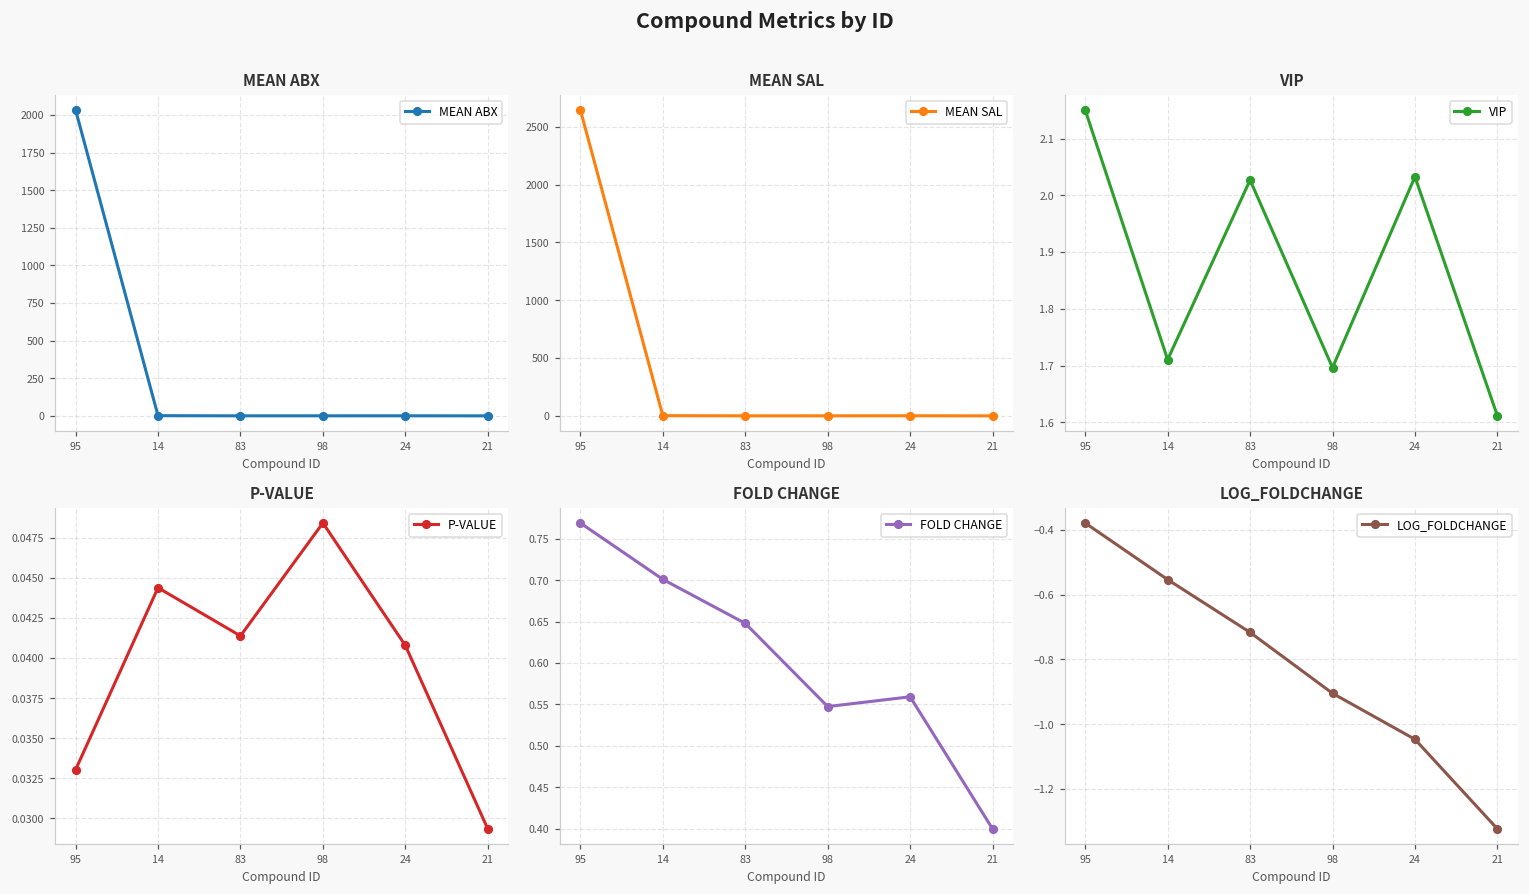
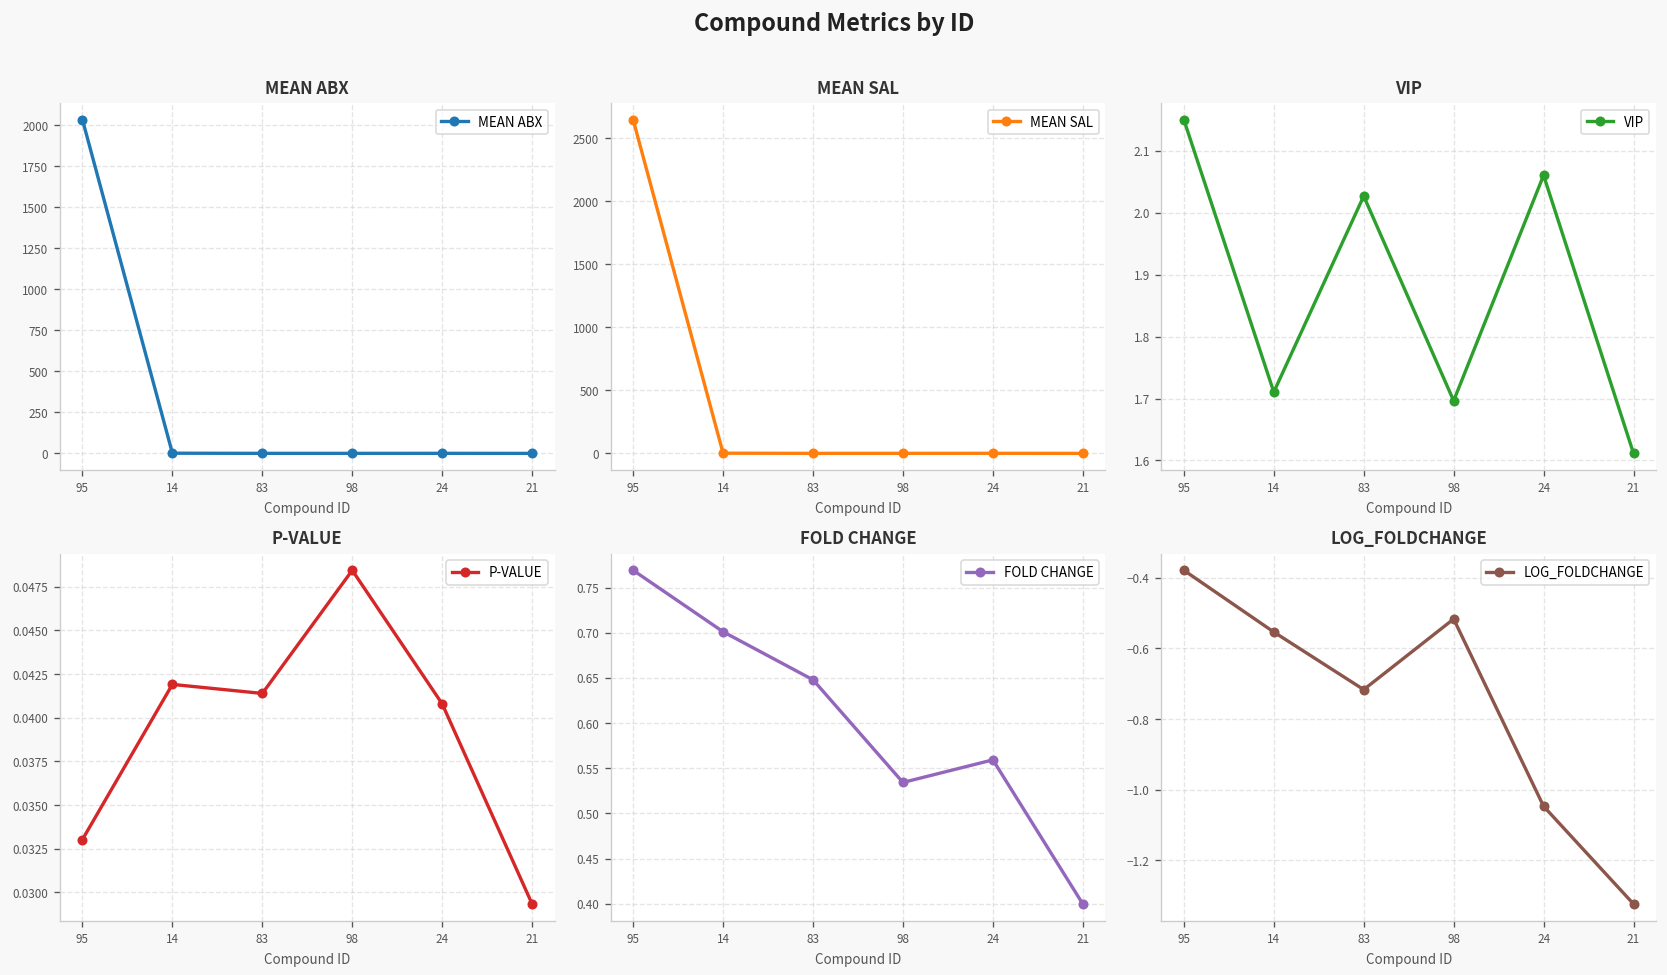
VIP, 24: 2.03 -> 2.06
P-VALUE, 14: 0.0444 -> 0.0419
FOLD CHANGE, 98: 0.55 -> 0.53
LOG_FOLDCHANGE, 98: -0.90 -> -0.52
